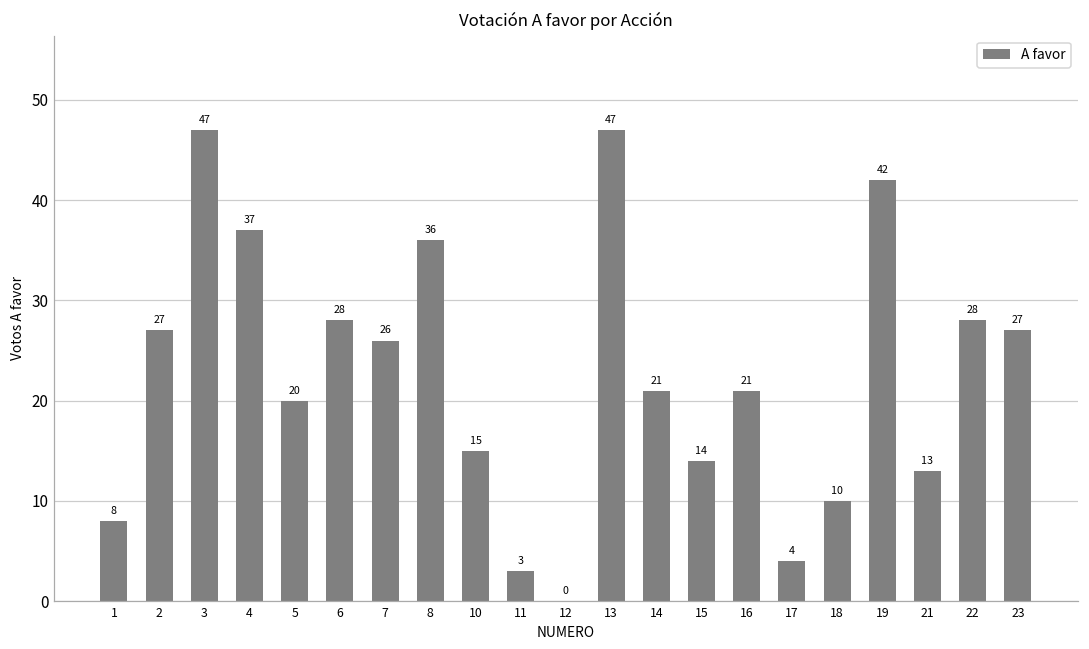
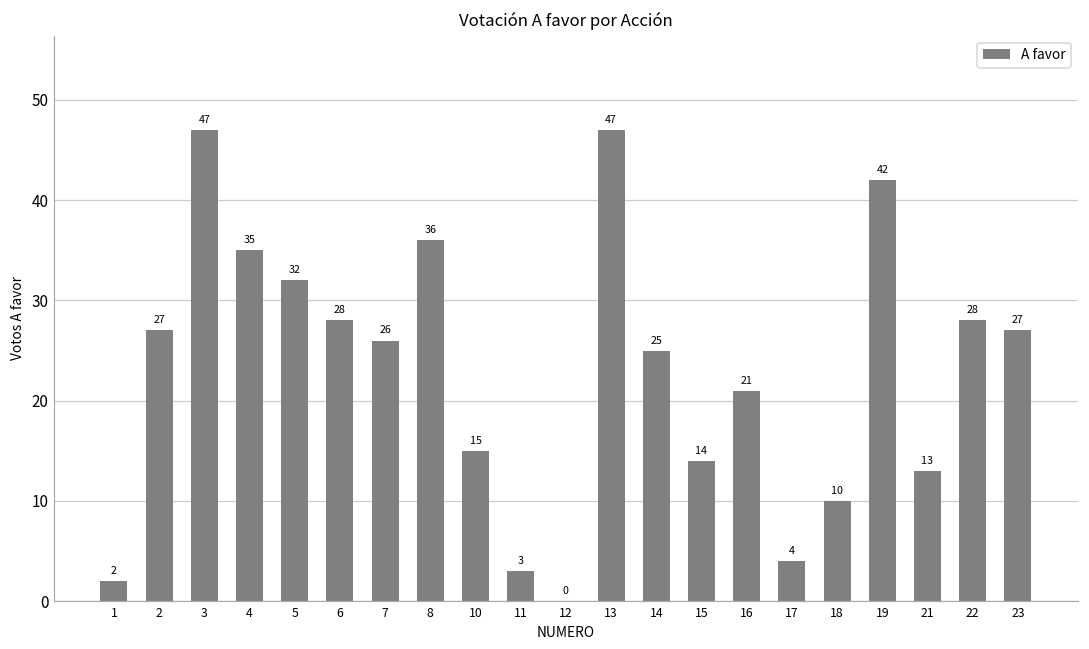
1: 8 -> 2
4: 37 -> 35
5: 20 -> 32
14: 21 -> 25
